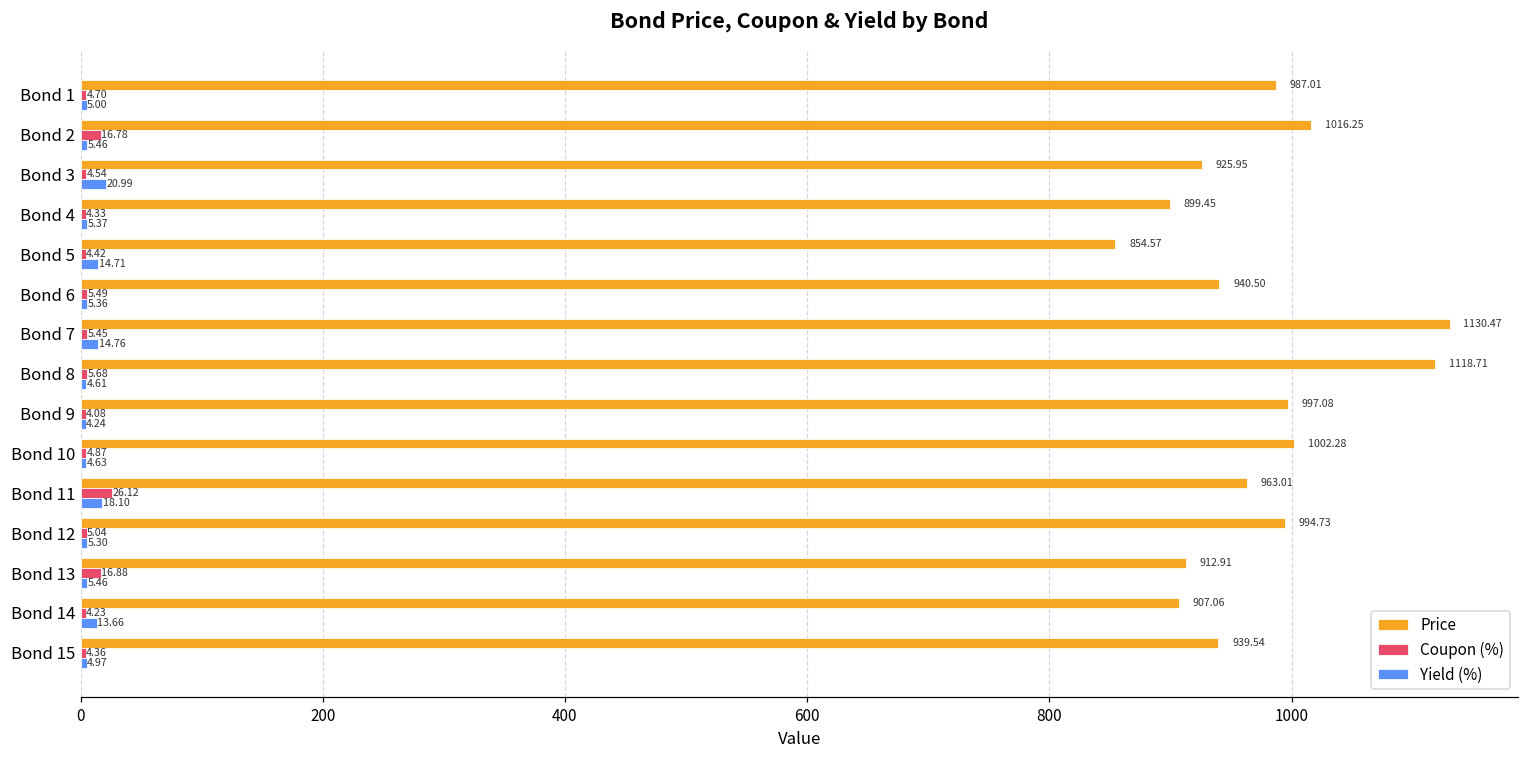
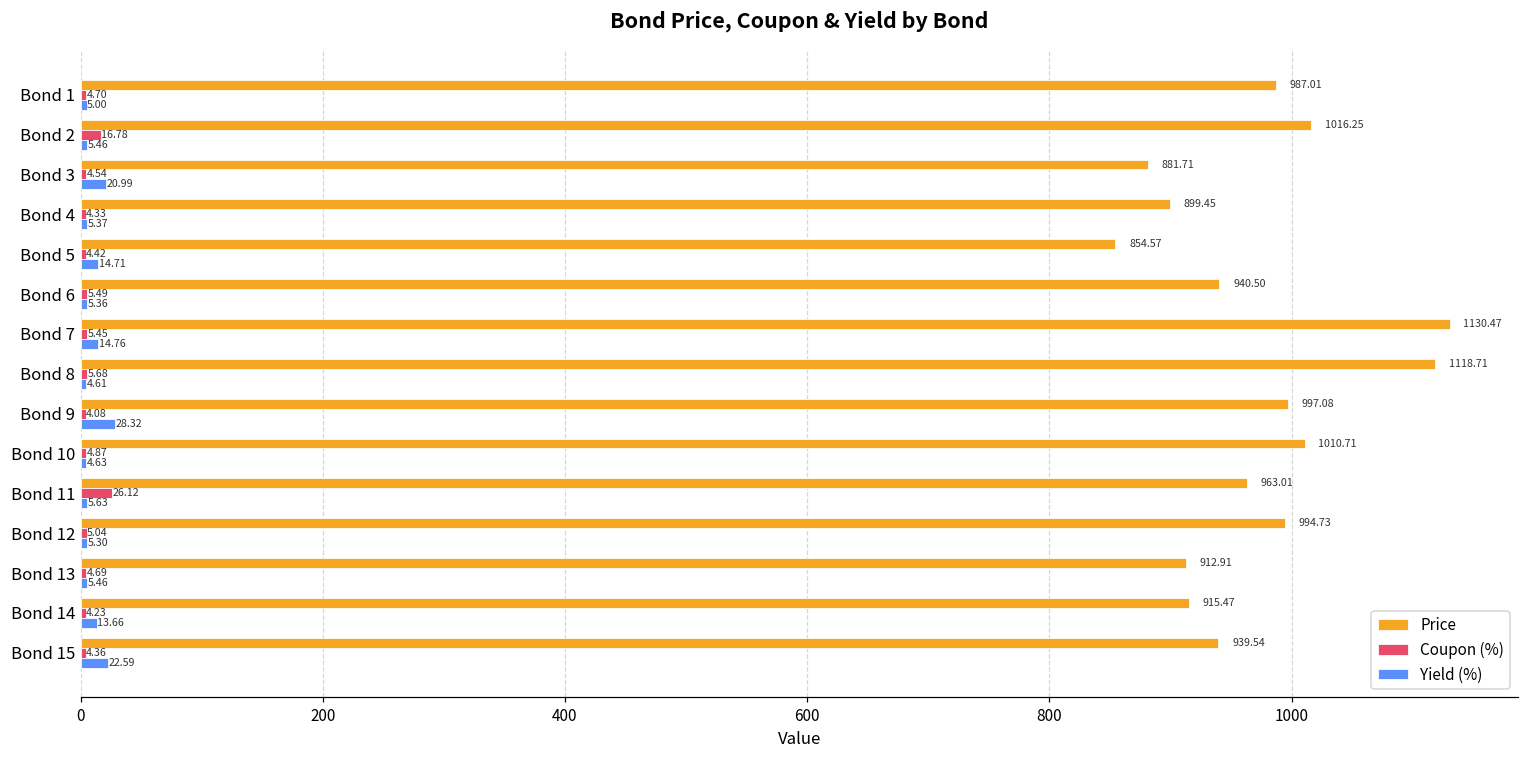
Price, Bond 3: 925.95 -> 881.71
Yield (%), Bond 9: 4.24 -> 28.32
Price, Bond 10: 1002.28 -> 1010.71
Yield (%), Bond 11: 18.10 -> 5.63
Coupon (%), Bond 13: 16.88 -> 4.69
Price, Bond 14: 907.06 -> 915.47
Yield (%), Bond 15: 4.97 -> 22.59
